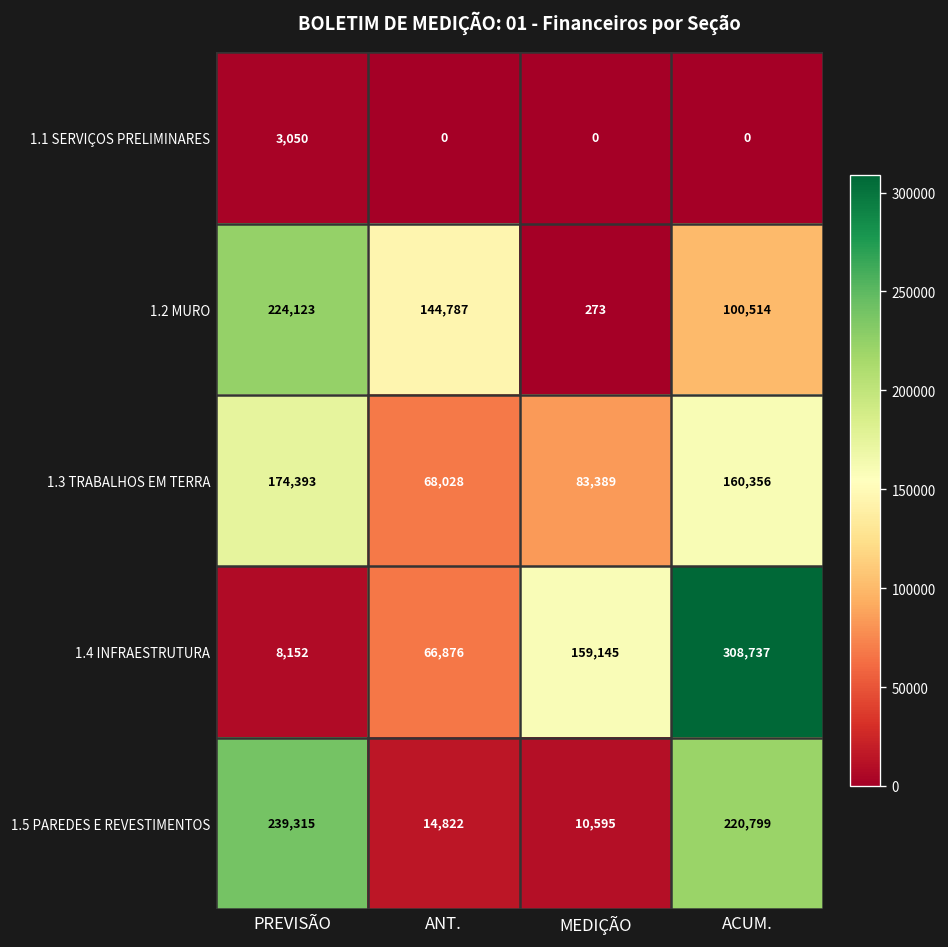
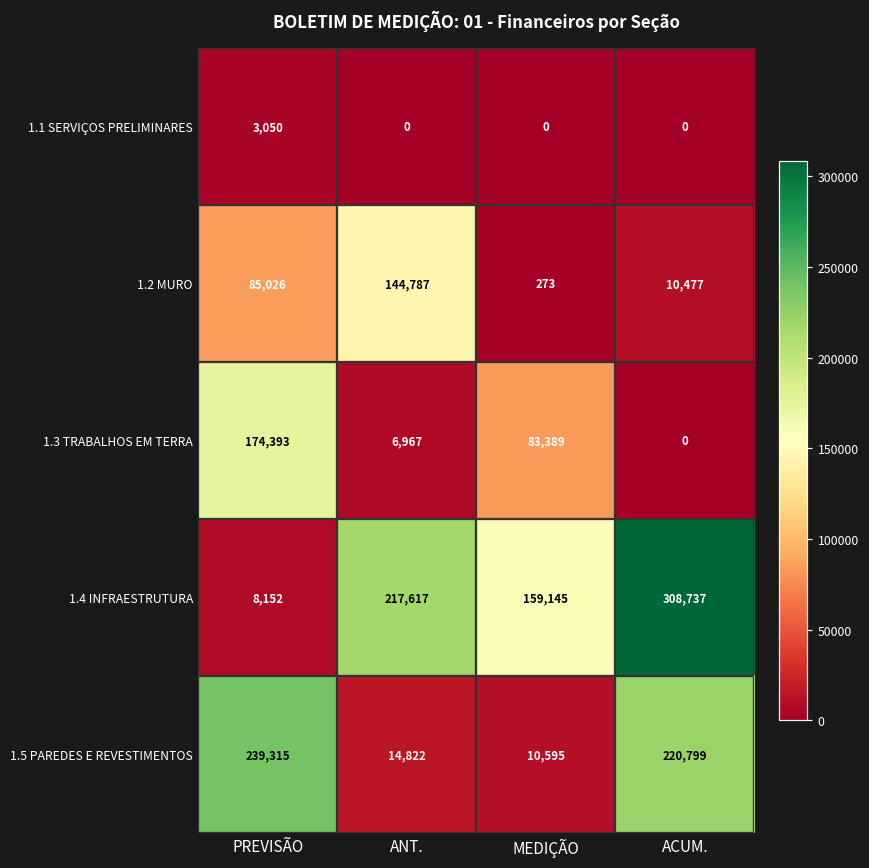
1.2 MURO, PREVISÃO: 224,123 -> 85,026
1.2 MURO, ACUM.: 100,514 -> 10,477
1.3 TRABALHOS EM TERRA, ANT.: 68,028 -> 6,967
1.3 TRABALHOS EM TERRA, ACUM.: 160,356 -> 0
1.4 INFRAESTRUTURA, ANT.: 66,876 -> 217,617
